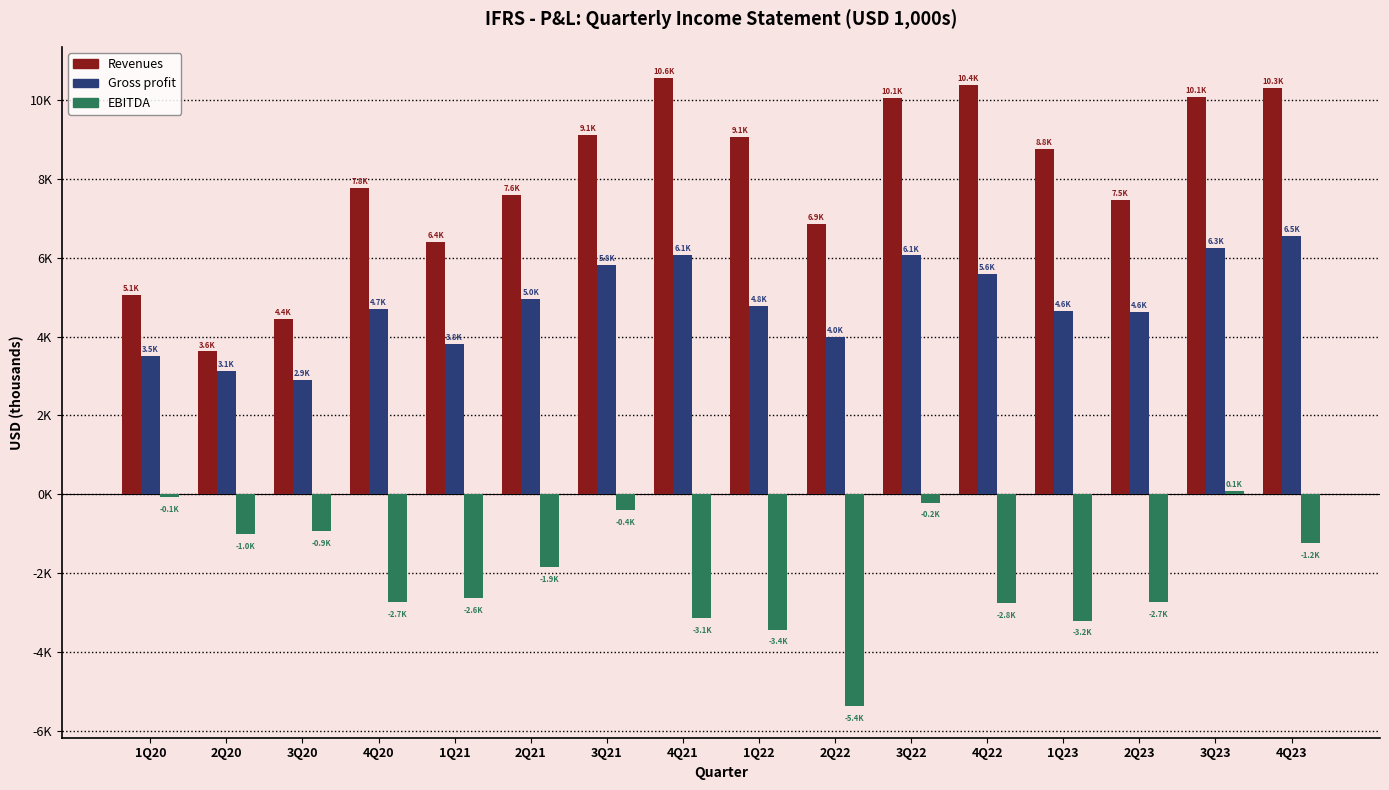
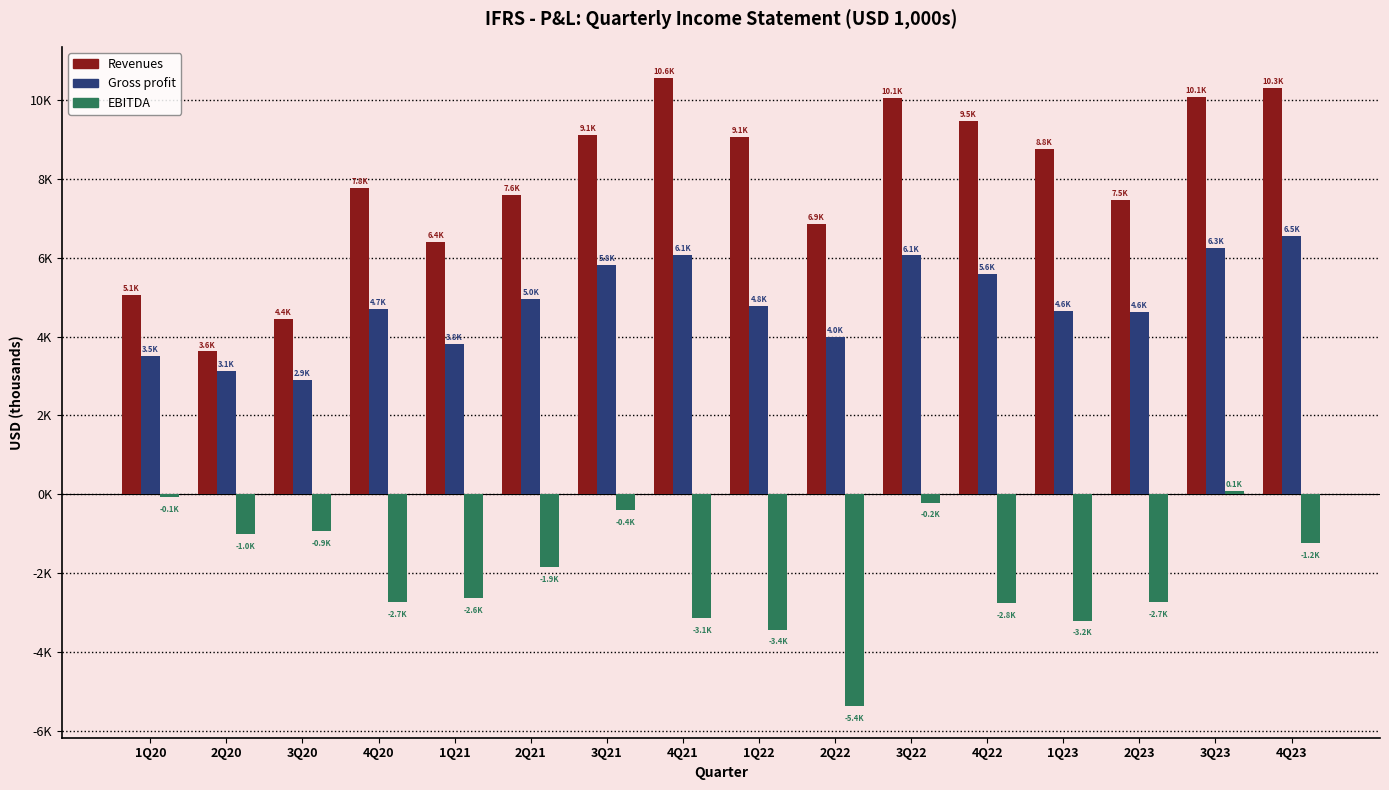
Revenues, 4Q22: 10.4K -> 9.5K
